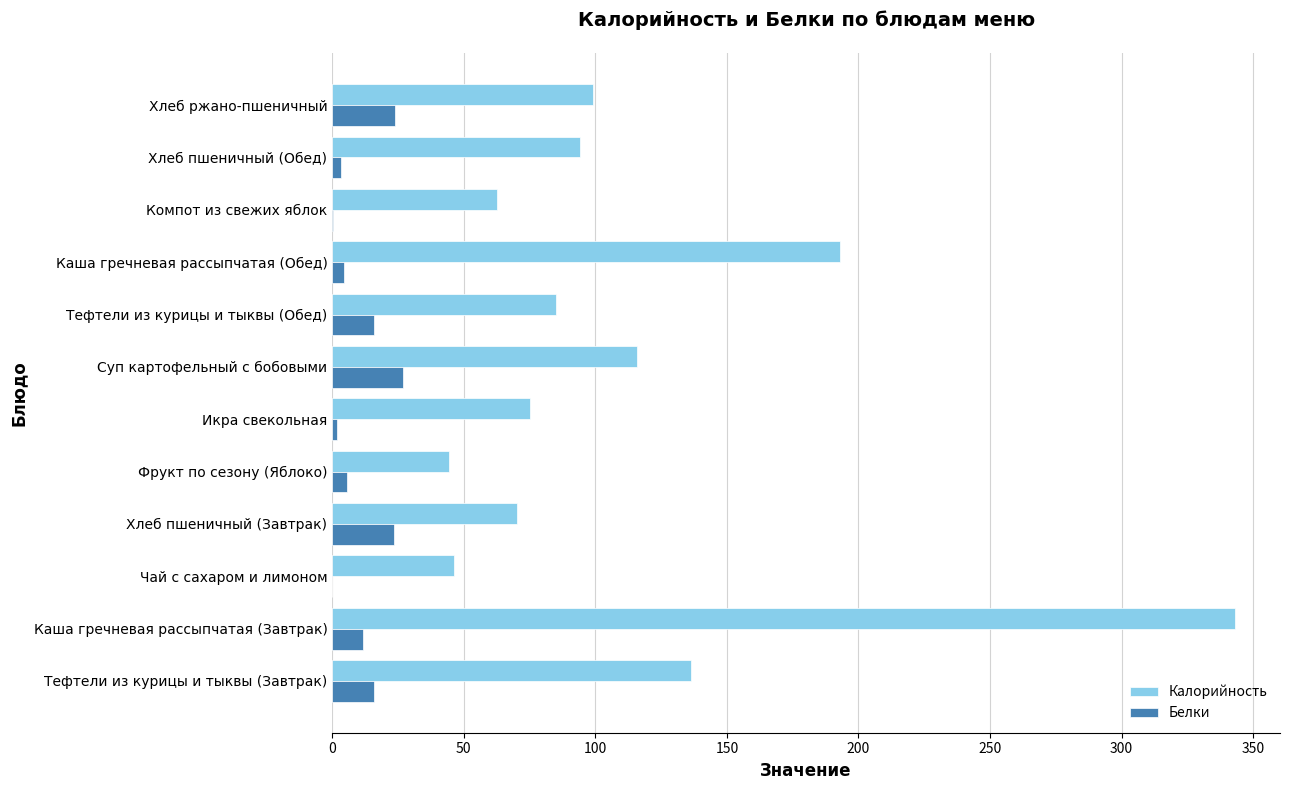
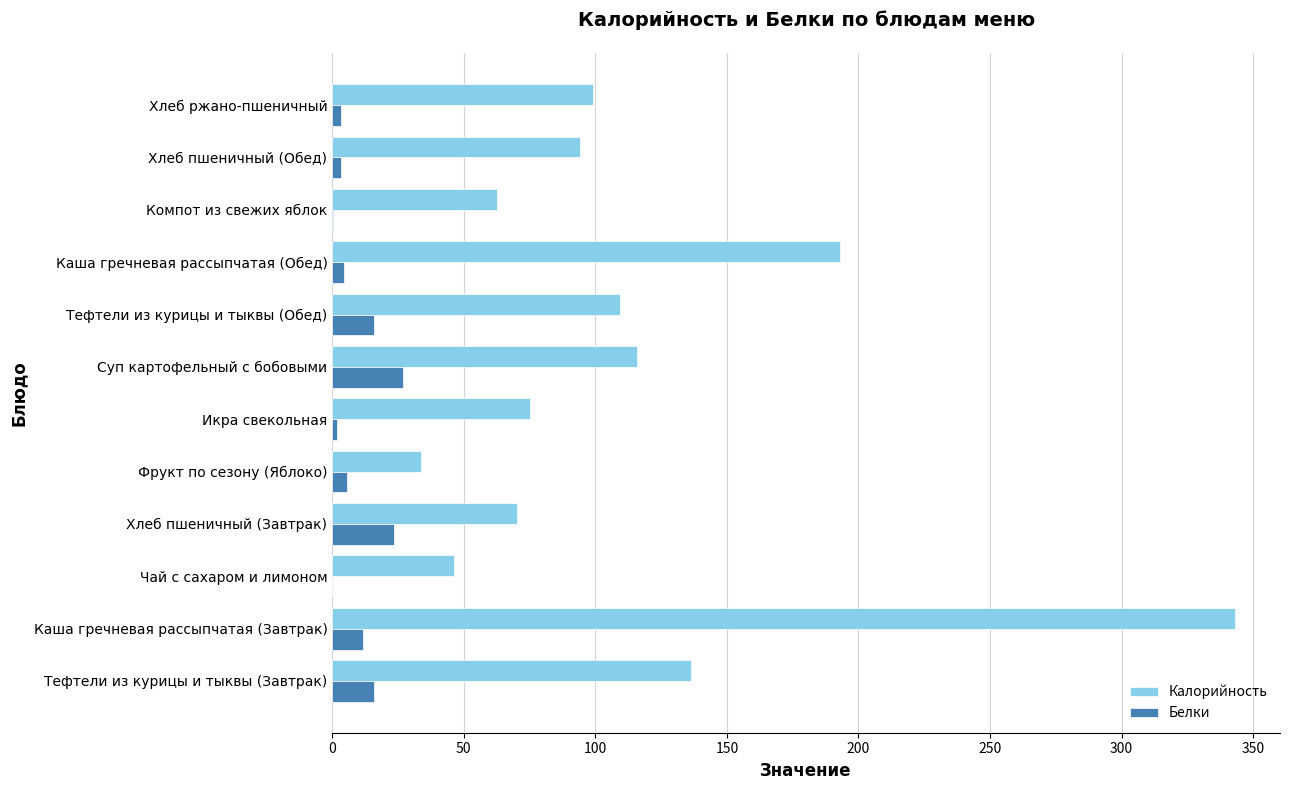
Белки, Хлеб ржано-пшеничный: 24 -> 3
Калорийность, Тефтели из курицы и тыквы (Обед): 85 -> 109
Калорийность, Фрукт по сезону (Яблоко): 44 -> 34
